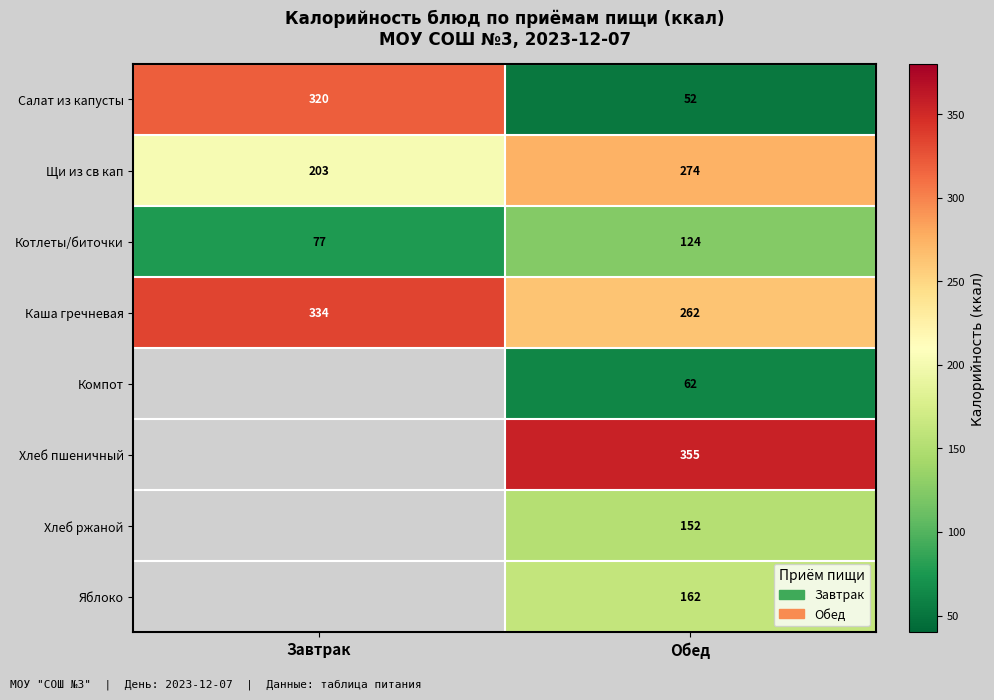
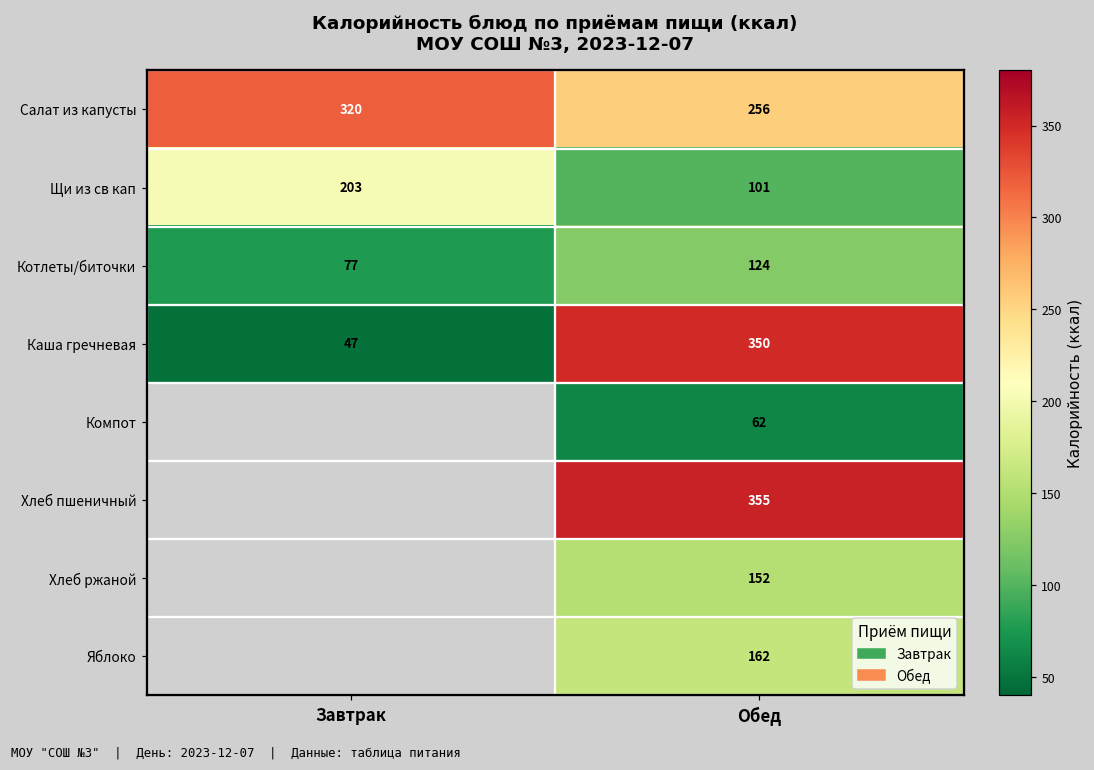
Салат из капусты, Обед: 52 -> 256
Щи из св кап, Обед: 274 -> 101
Каша гречневая, Завтрак: 334 -> 47
Каша гречневая, Обед: 262 -> 350
